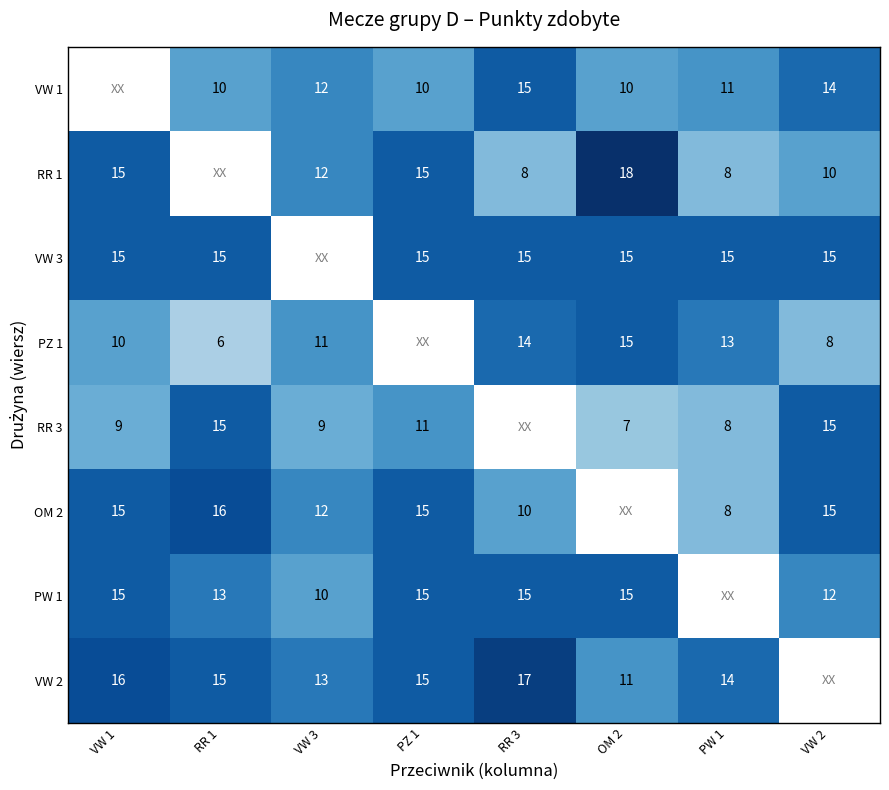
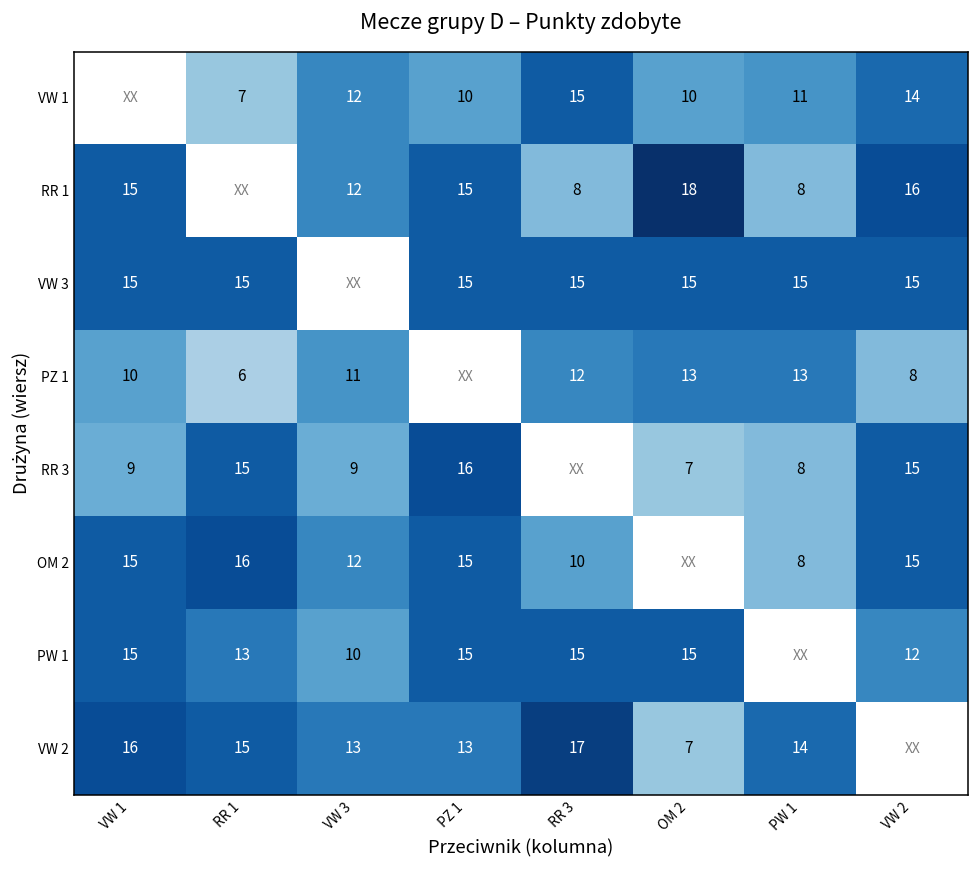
VW 1, RR 1: 10 -> 7
RR 1, VW 2: 10 -> 16
PZ 1, RR 3: 14 -> 12
PZ 1, OM 2: 15 -> 13
RR 3, PZ 1: 11 -> 16
VW 2, PZ 1: 15 -> 13
VW 2, OM 2: 11 -> 7
